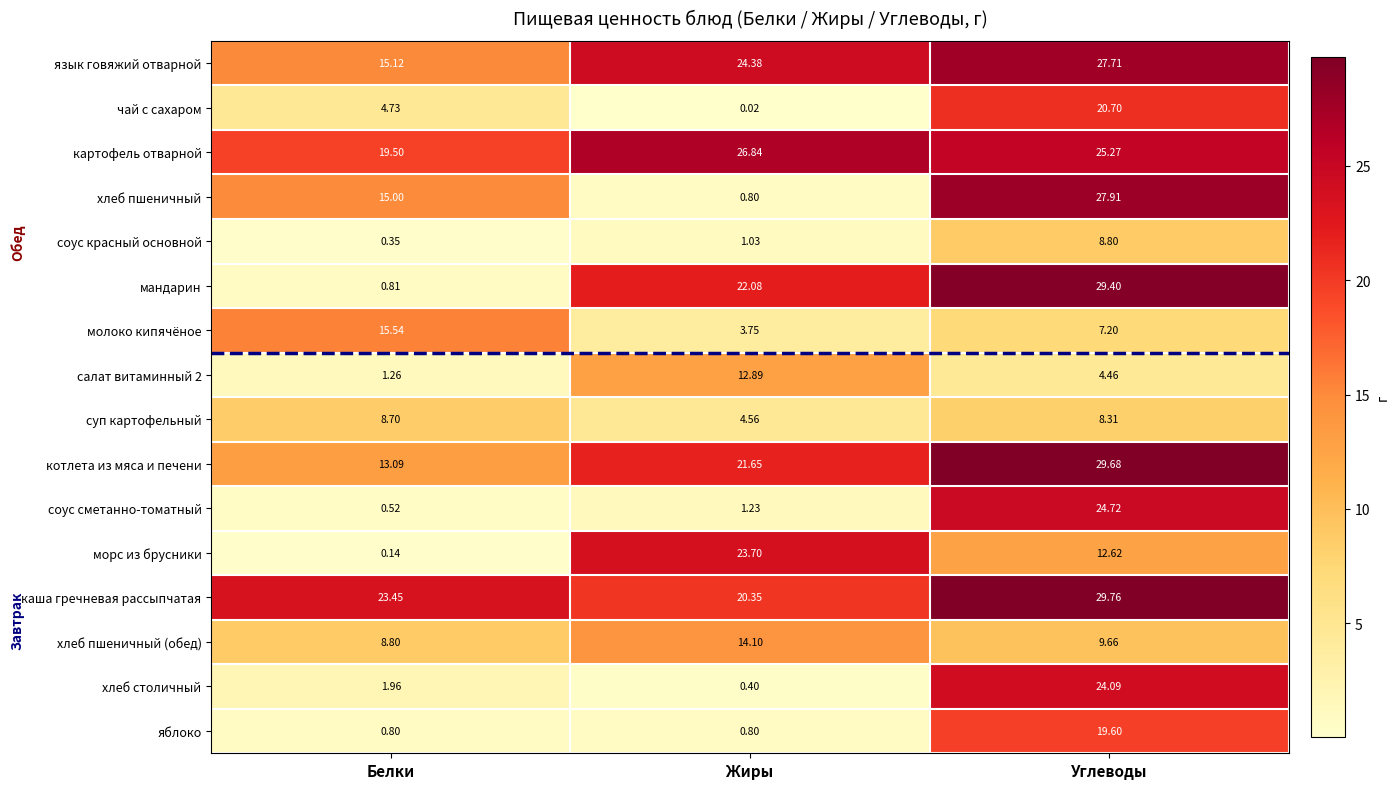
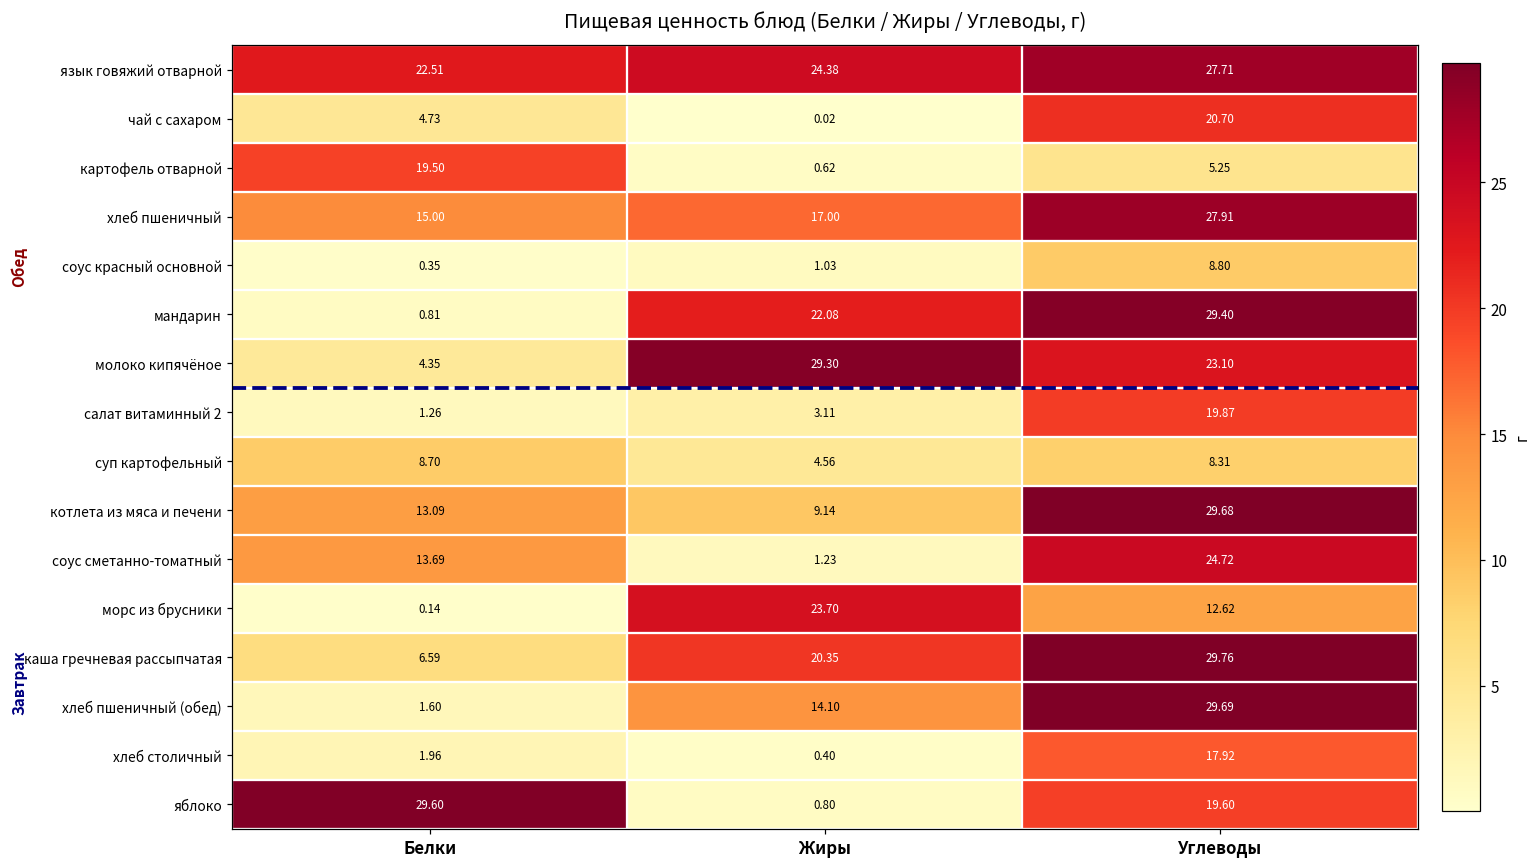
язык говяжий отварной, Белки: 15.12 -> 22.51
картофель отварной, Жиры: 26.84 -> 0.62
картофель отварной, Углеводы: 25.27 -> 5.25
хлеб пшеничный, Жиры: 0.80 -> 17.00
молоко кипячёное, Белки: 15.54 -> 4.35
молоко кипячёное, Жиры: 3.75 -> 29.30
молоко кипячёное, Углеводы: 7.20 -> 23.10
салат витаминный 2, Жиры: 12.89 -> 3.11
салат витаминный 2, Углеводы: 4.46 -> 19.87
котлета из мяса и печени, Жиры: 21.65 -> 9.14
соус сметанно-томатный, Белки: 0.52 -> 13.69
каша гречневая рассыпчатая, Белки: 23.45 -> 6.59
хлеб пшеничный (обед), Белки: 8.80 -> 1.60
хлеб пшеничный (обед), Углеводы: 9.66 -> 29.69
хлеб столичный, Углеводы: 24.09 -> 17.92
яблоко, Белки: 0.80 -> 29.60
